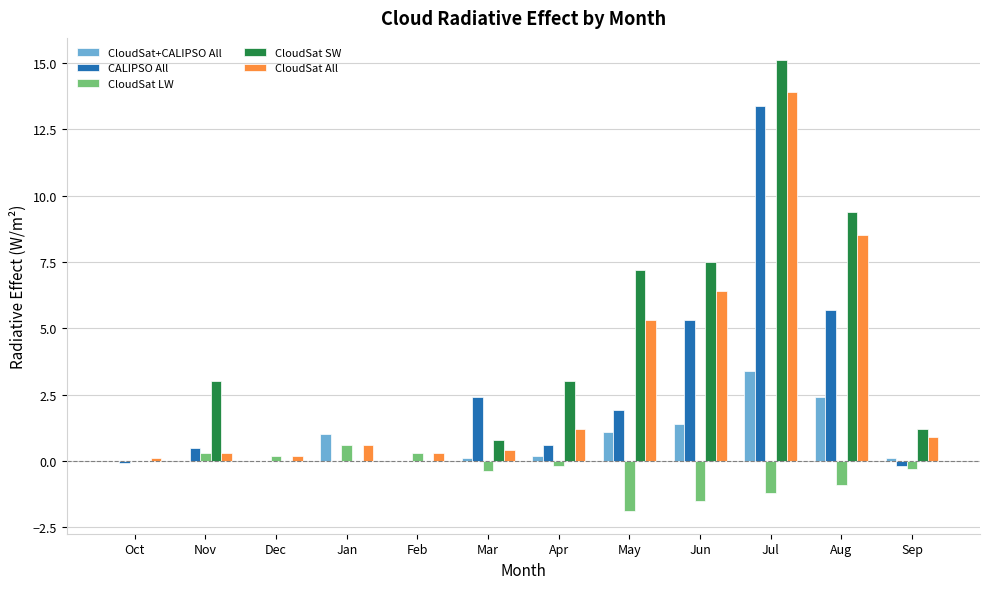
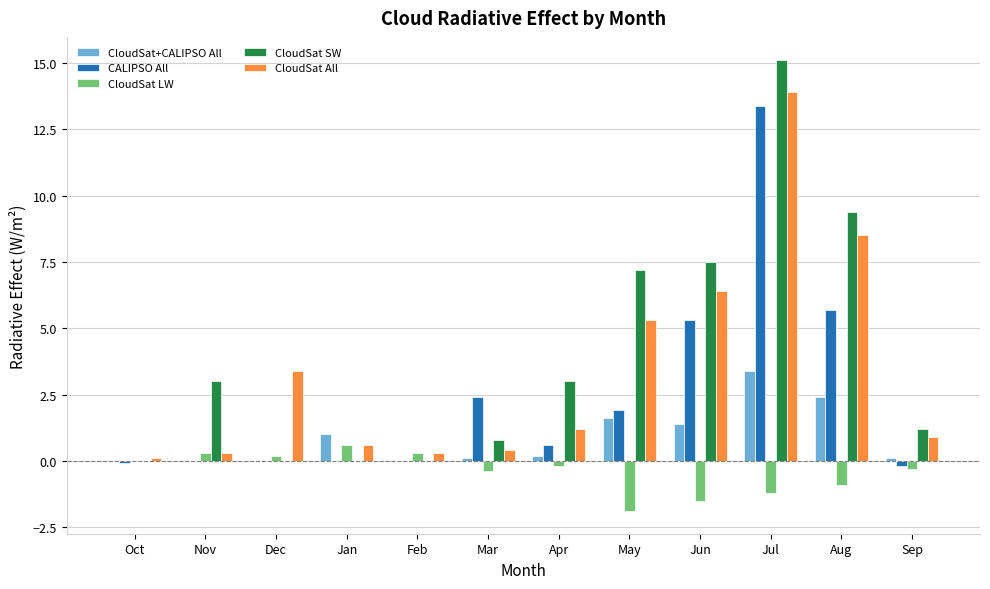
CALIPSO All, Nov: 0.5 -> 0.0
CloudSat All, Dec: 0.2 -> 3.4
CloudSat+CALIPSO All, May: 1.1 -> 1.6
